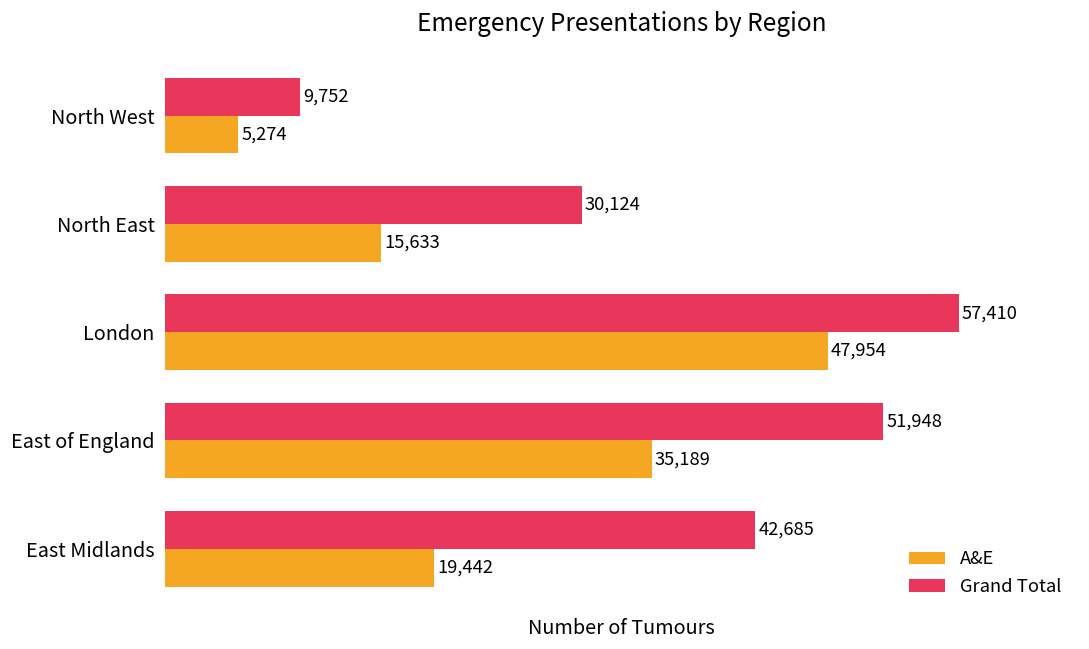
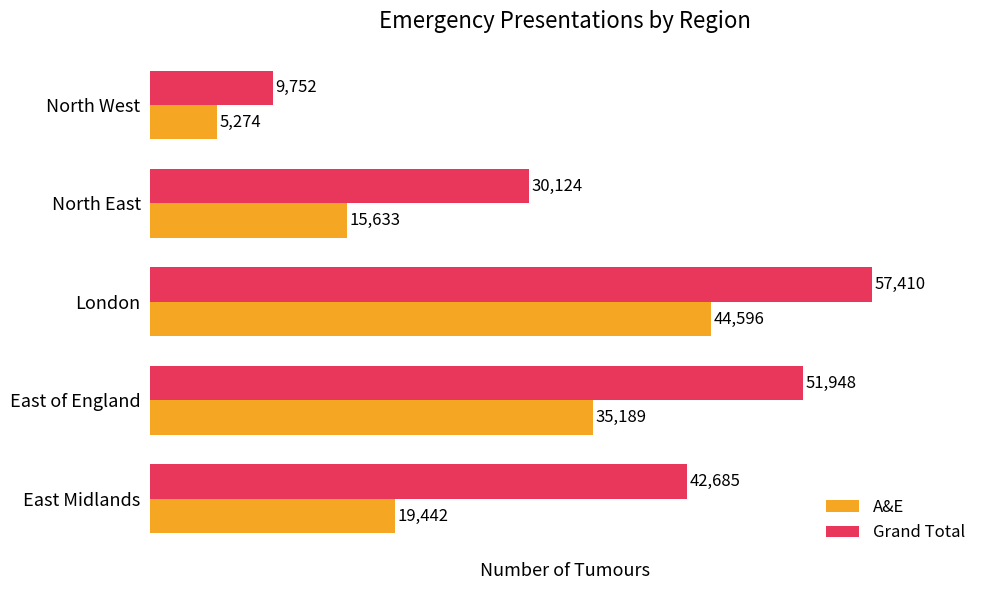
A&E, London: 47,954 -> 44,596
